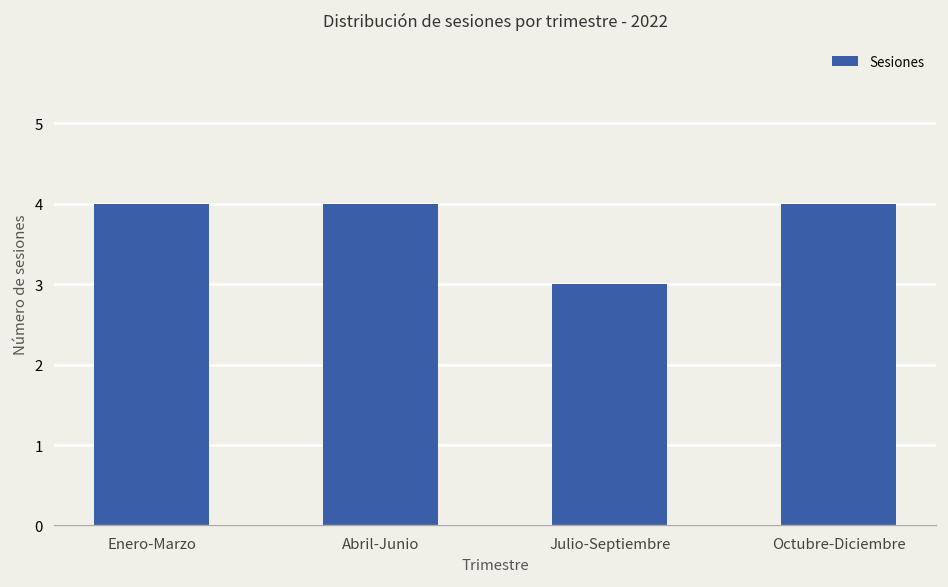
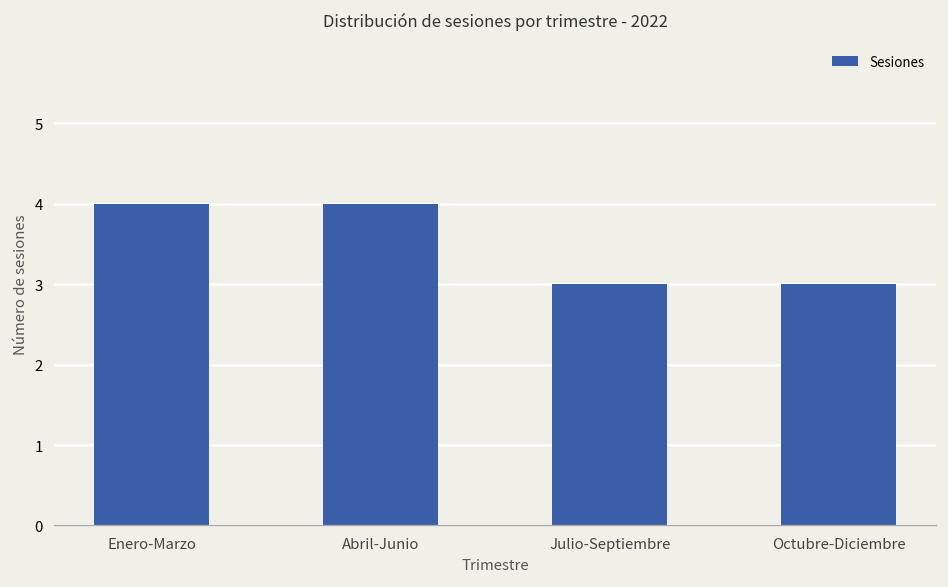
Octubre-Diciembre: 4 -> 3
